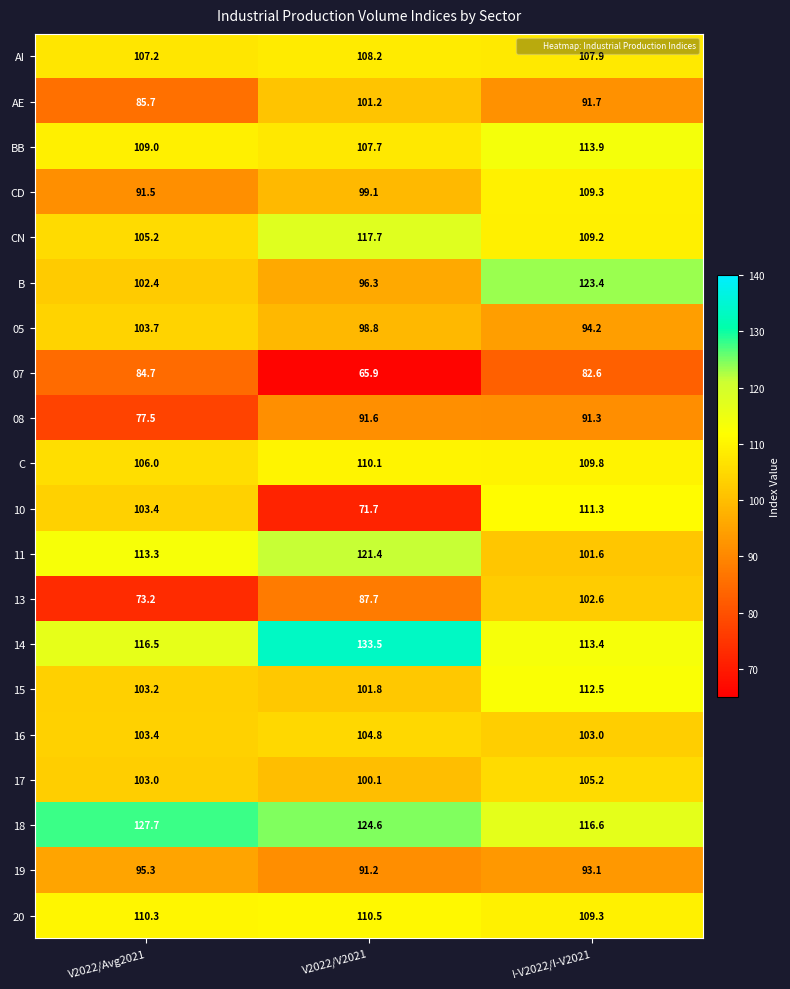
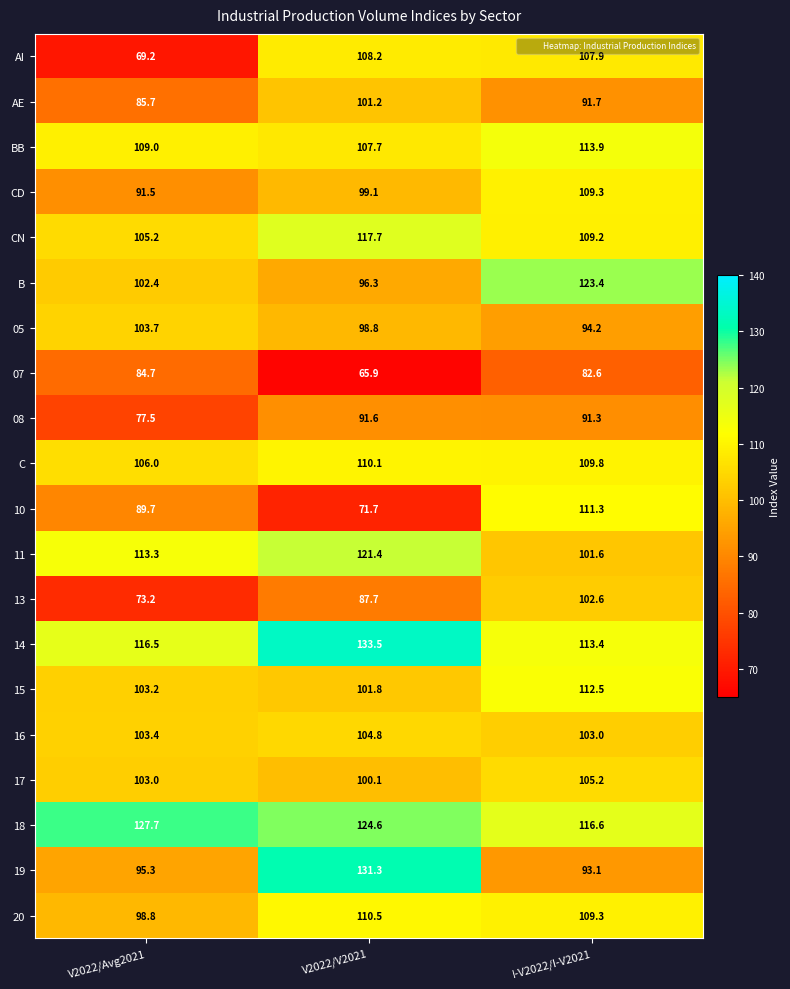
AI, V2022/Avg2021: 107.2 -> 69.2
10, V2022/Avg2021: 103.4 -> 89.7
19, V2022/V2021: 91.2 -> 131.3
20, V2022/Avg2021: 110.3 -> 98.8
